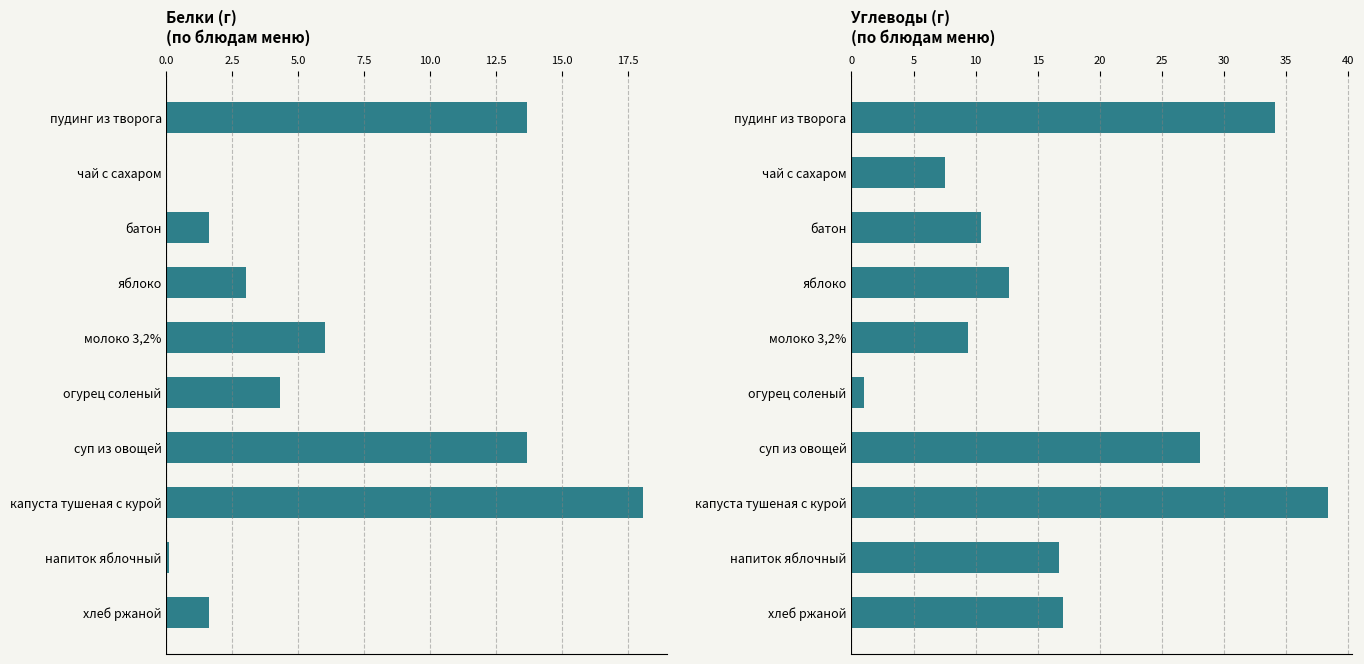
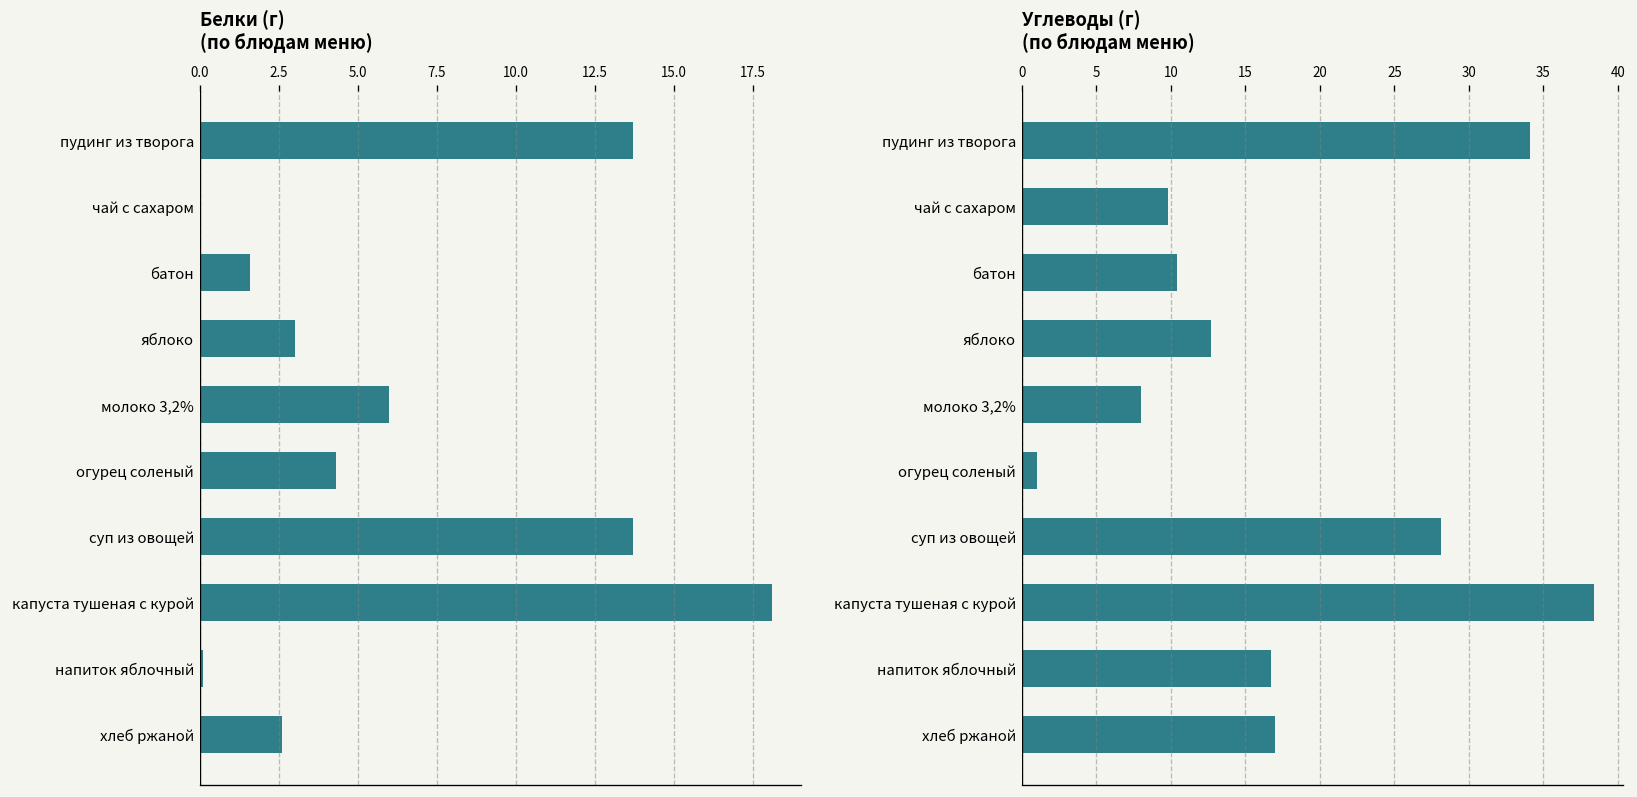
Белки (г) (по блюдам меню), хлеб ржаной: 1.6 -> 2.6
Углеводы (г) (по блюдам меню), чай с сахаром: 7.5 -> 9.8
Углеводы (г) (по блюдам меню), молоко 3,2%: 9.4 -> 8.0
